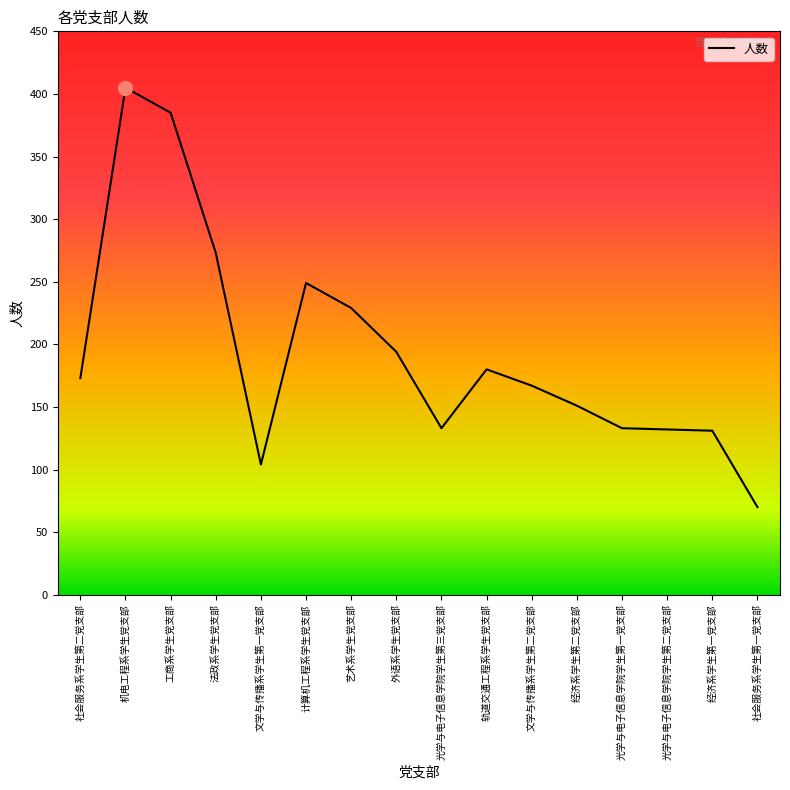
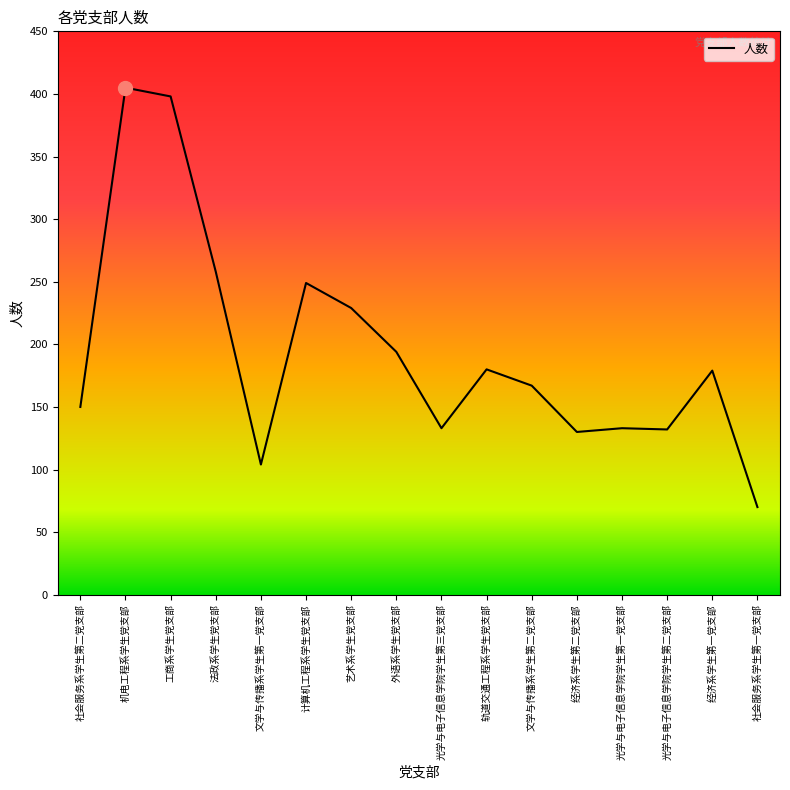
人数, 社会服务系学生第二党支部: 173 -> 150
人数, 工商系学生党支部: 385 -> 398
人数, 法政系学生党支部: 273 -> 258
人数, 经济系学生第二党支部: 151 -> 130
人数, 经济系学生第一党支部: 131 -> 179
